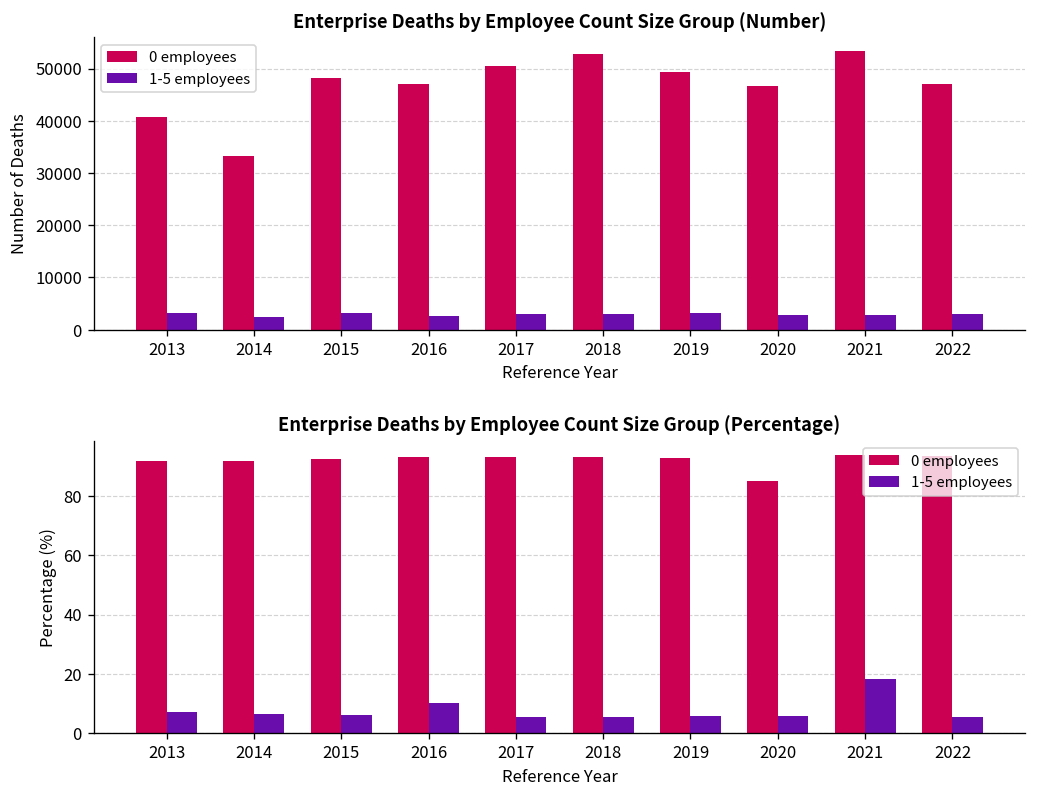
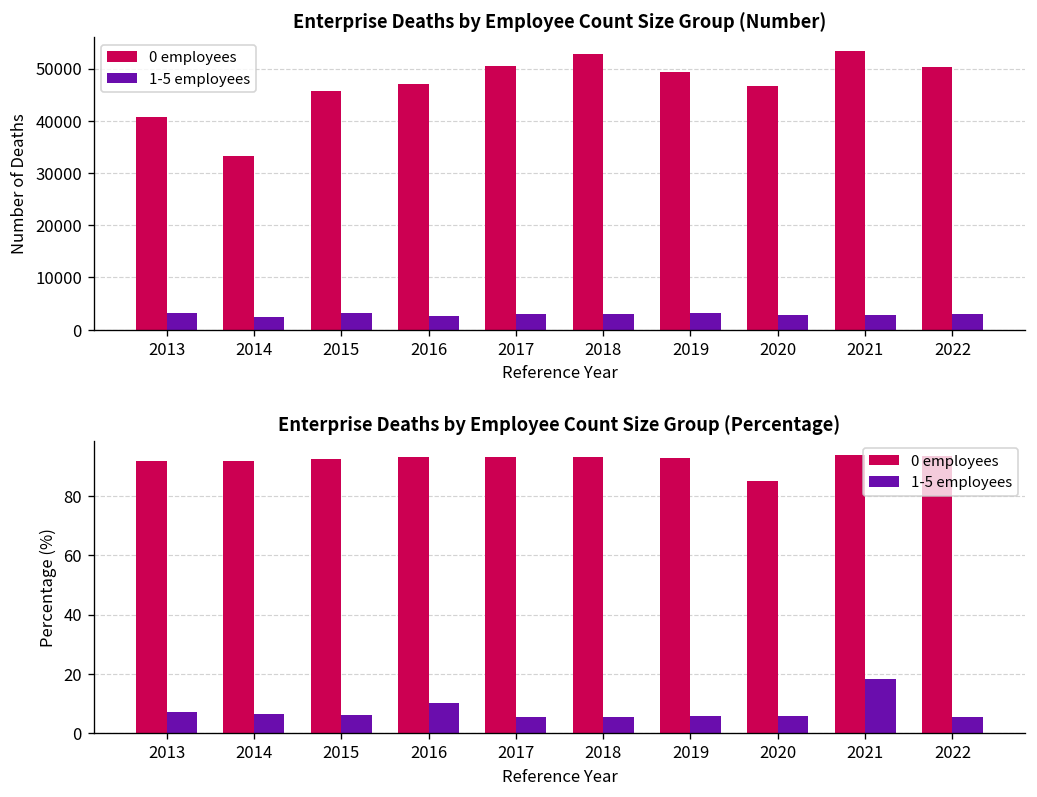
Enterprise Deaths by Employee Count Size Group (Number), 0 employees, 2015: 48000 -> 46000
Enterprise Deaths by Employee Count Size Group (Number), 0 employees, 2022: 47000 -> 50000
